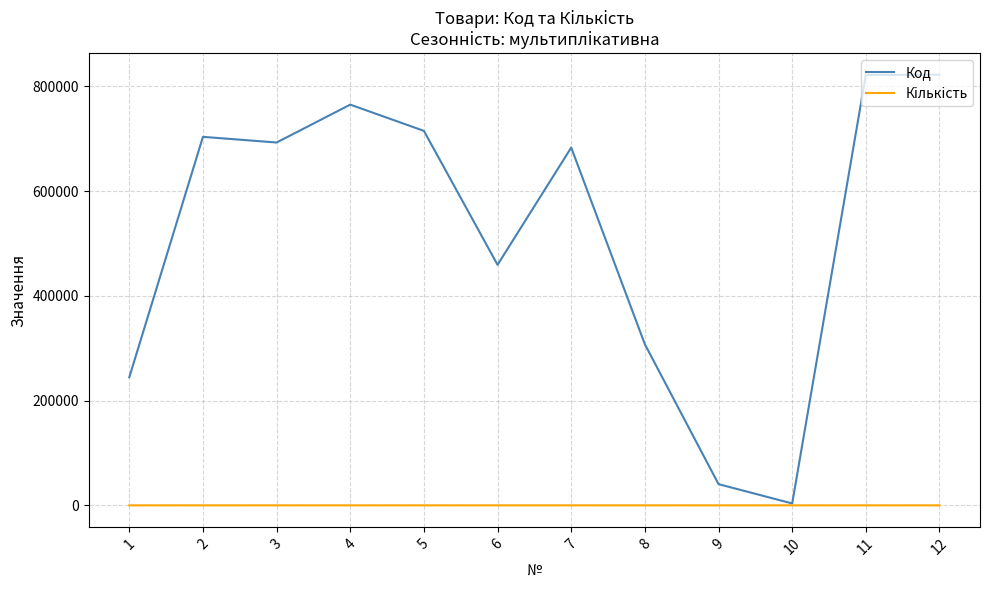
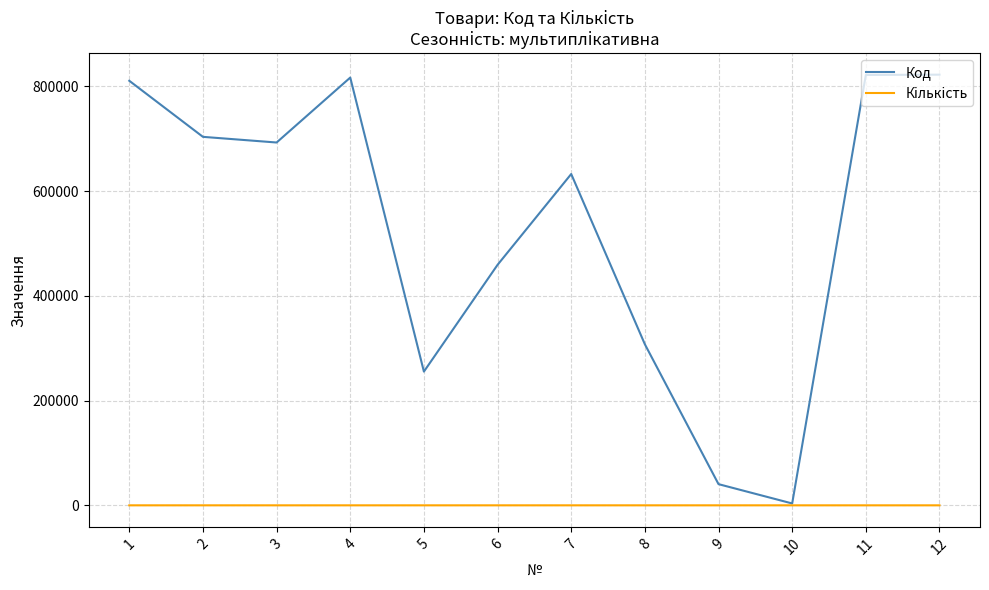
Код, 1: 240000 -> 810000
Код, 4: 770000 -> 820000
Код, 5: 710000 -> 260000
Код, 7: 680000 -> 630000
